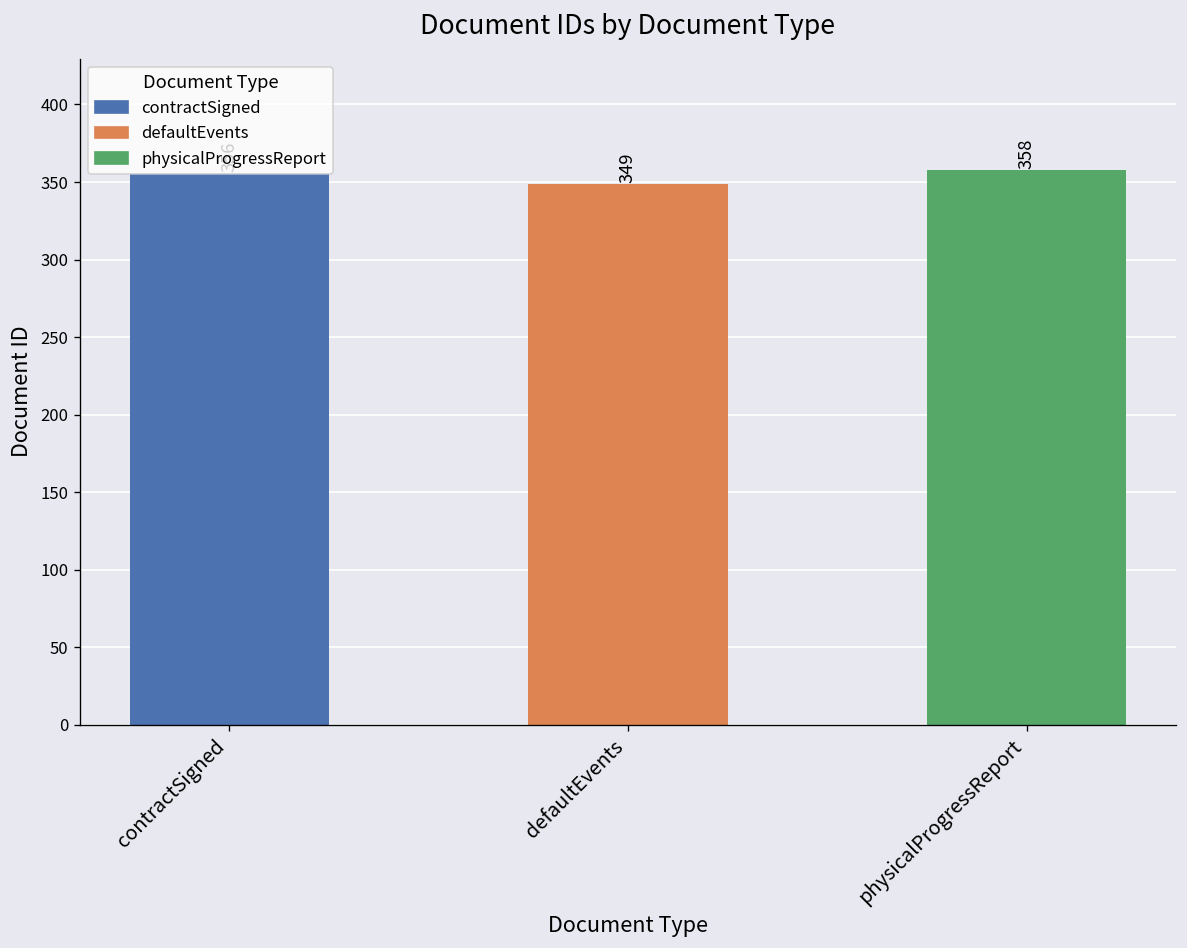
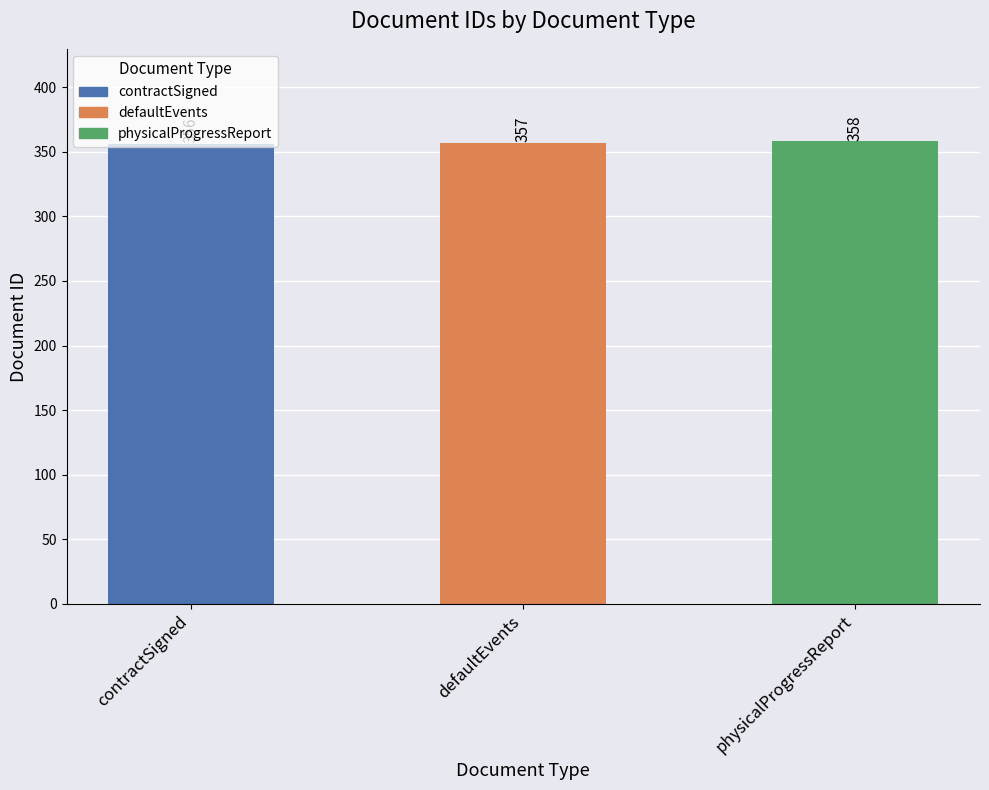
defaultEvents, defaultEvents: 349 -> 357
